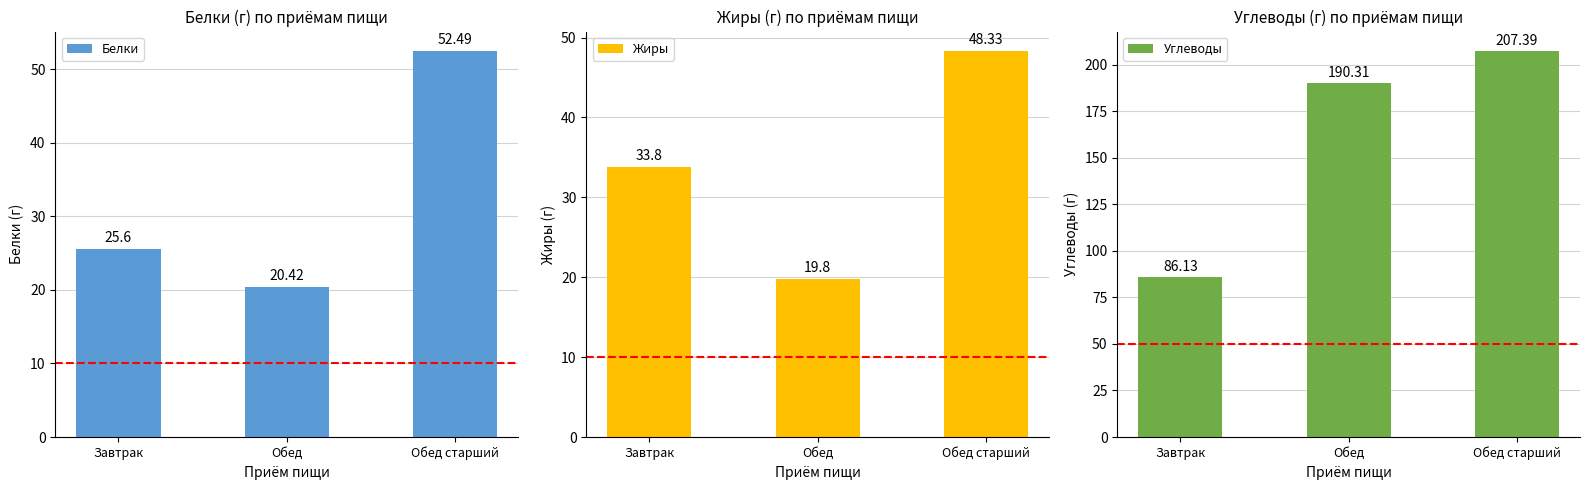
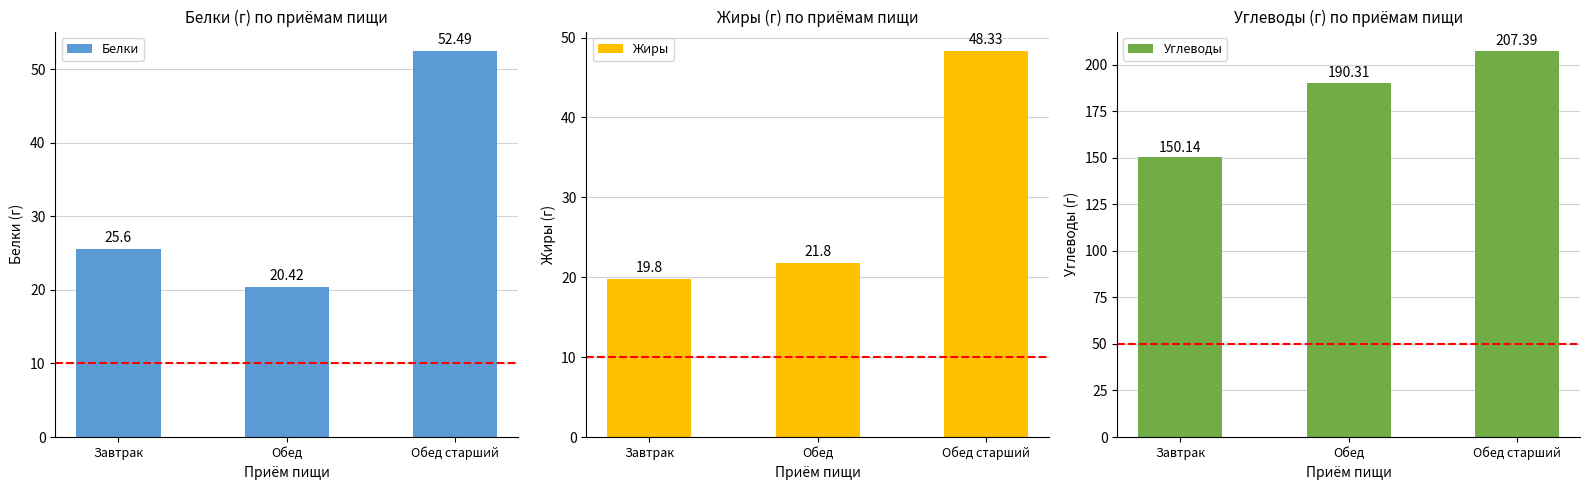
Жиры (г) по приёмам пищи, Завтрак: 33.8 -> 19.8
Жиры (г) по приёмам пищи, Обед: 19.8 -> 21.8
Углеводы (г) по приёмам пищи, Завтрак: 86.13 -> 150.14
